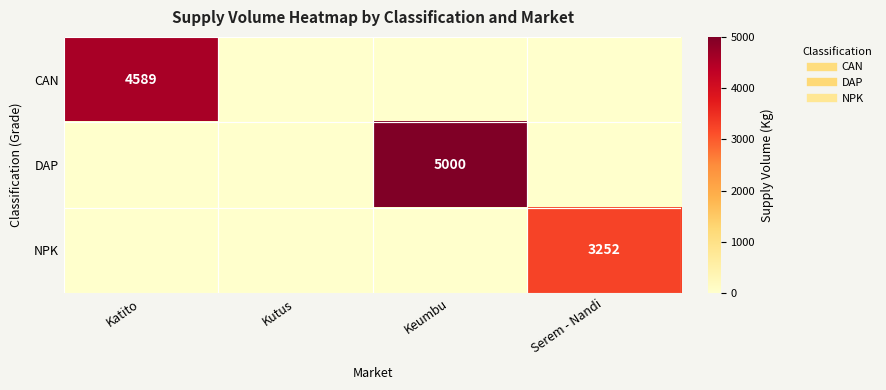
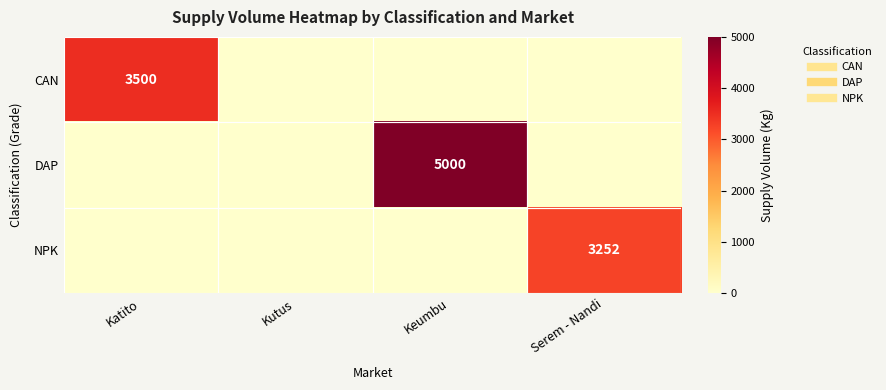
CAN, Katito: 4589 -> 3500
